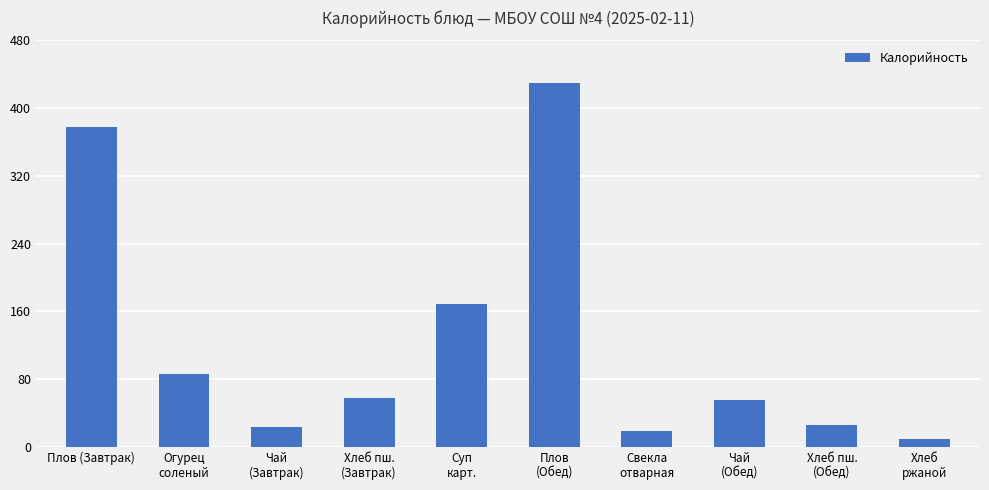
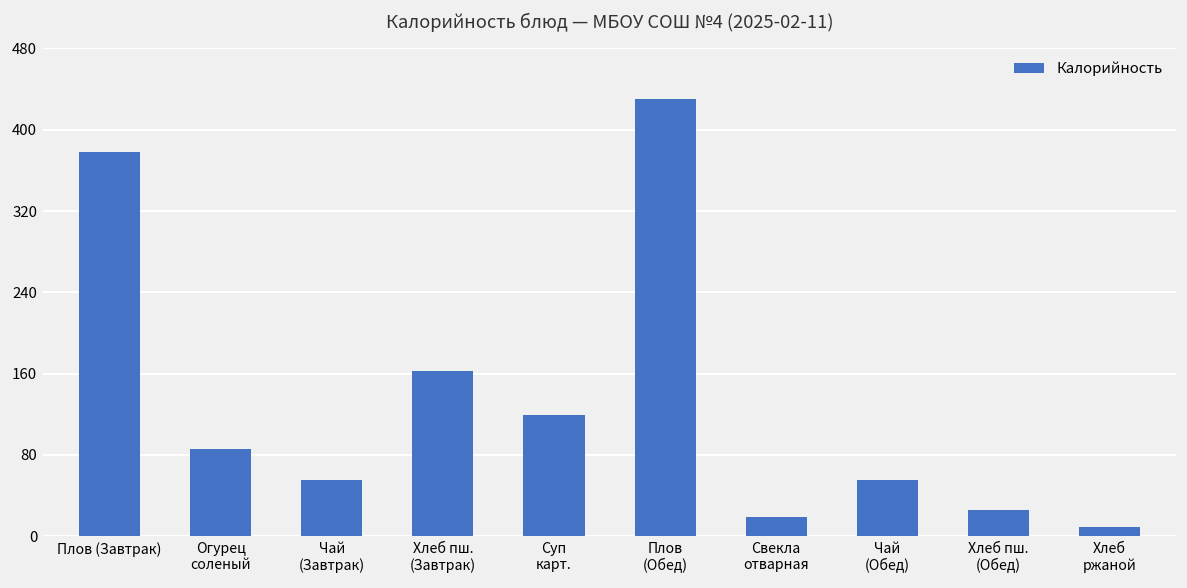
Чай (Завтрак): 20 -> 50
Хлеб пш. (Завтрак): 60 -> 160
Суп карт.: 170 -> 120
